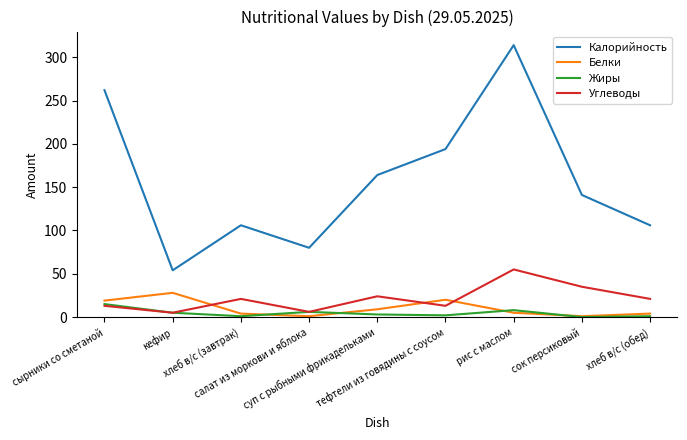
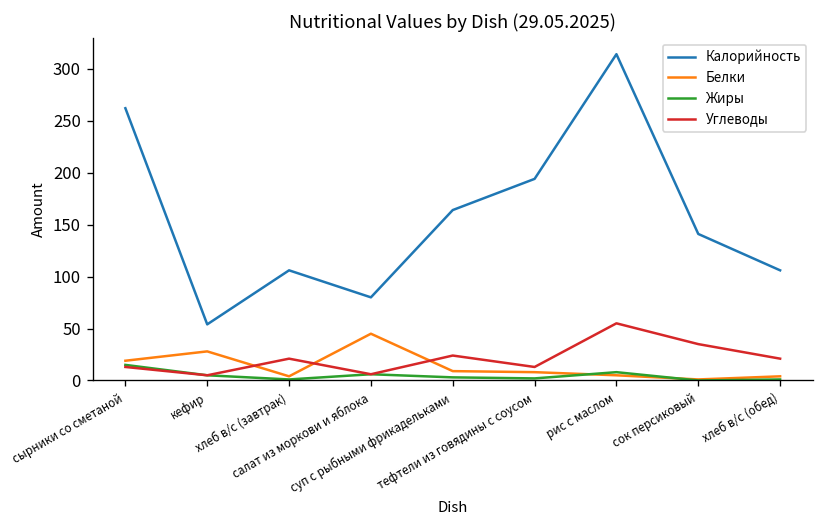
Белки, салат из моркови и яблока: 0 -> 50
Белки, тефтели из говядины с соусом: 20 -> 10
